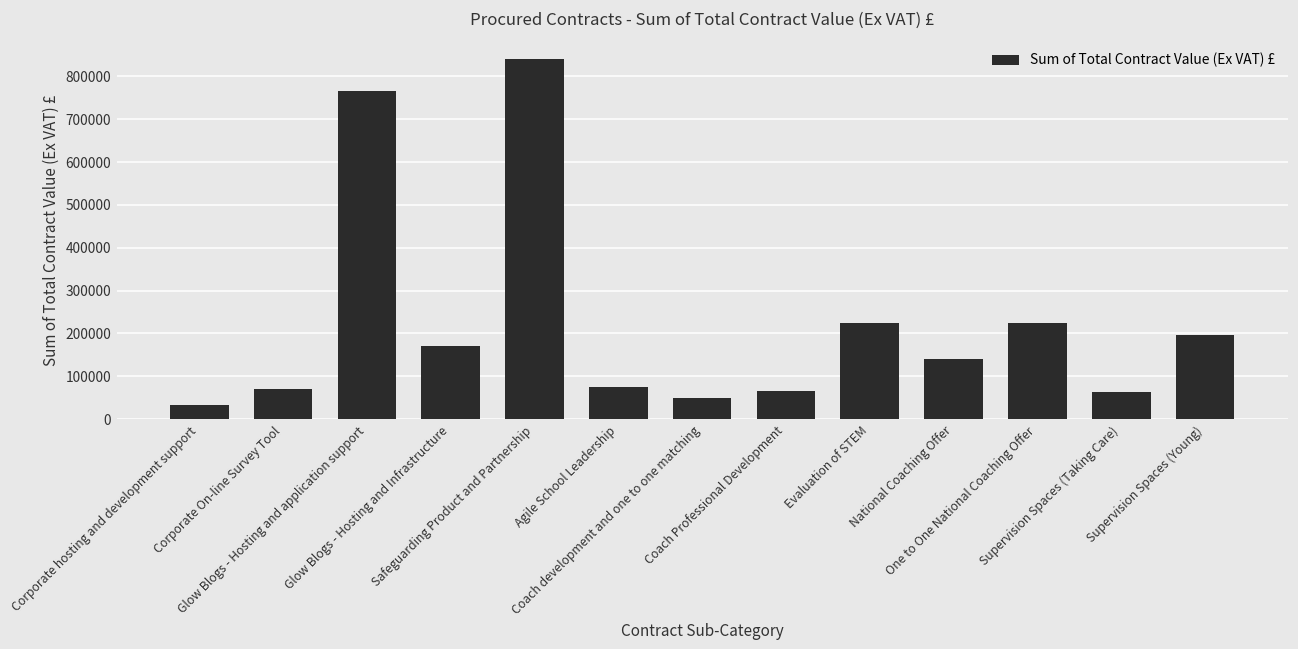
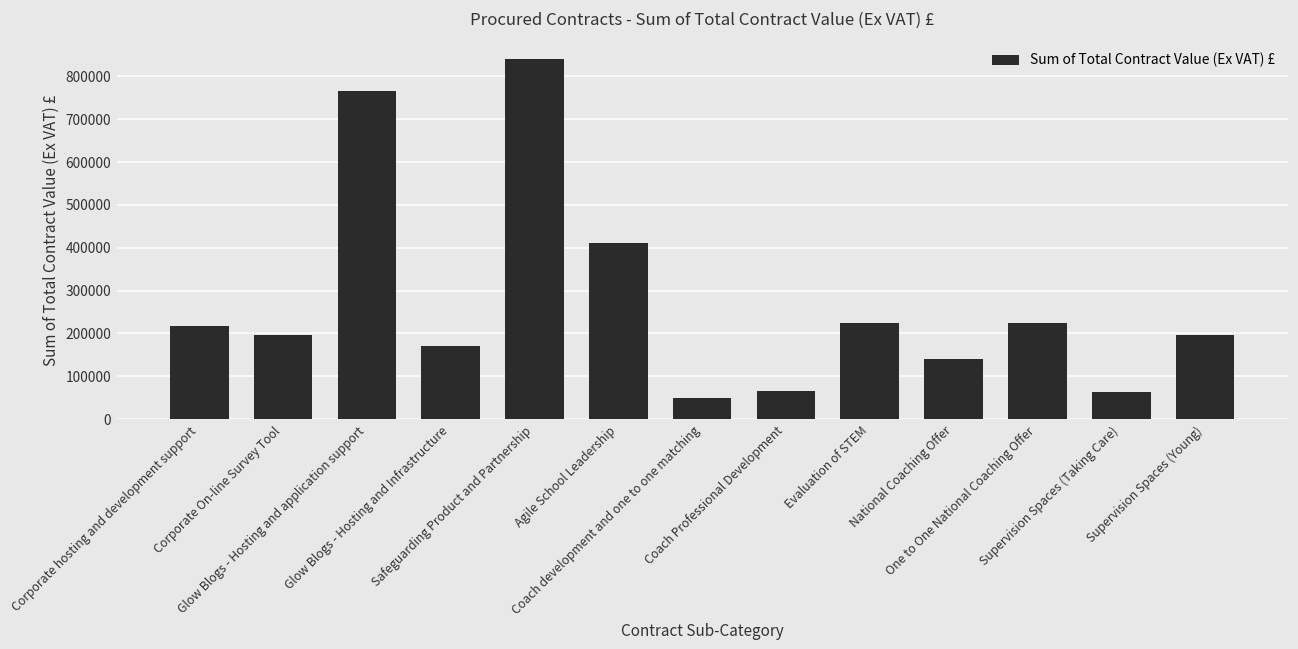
Corporate hosting and development support: 30000 -> 220000
Corporate On-line Survey Tool: 70000 -> 200000
Agile School Leadership: 70000 -> 410000
